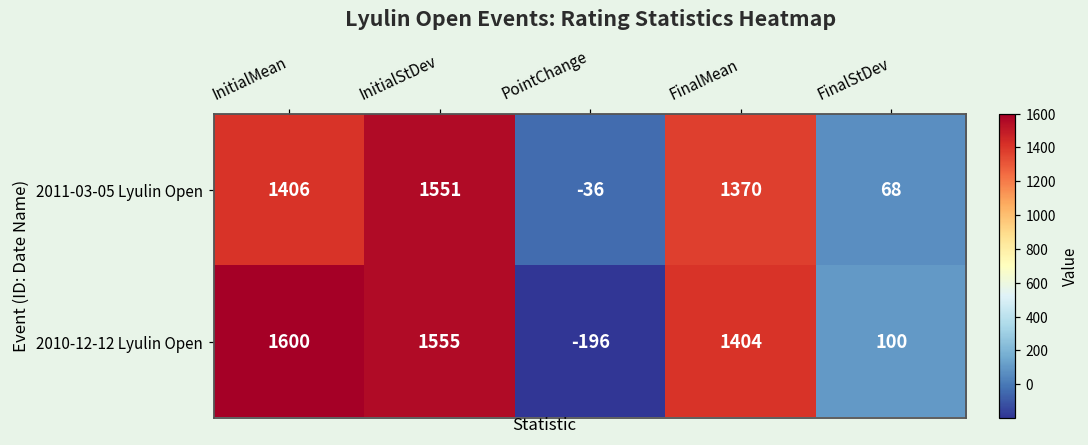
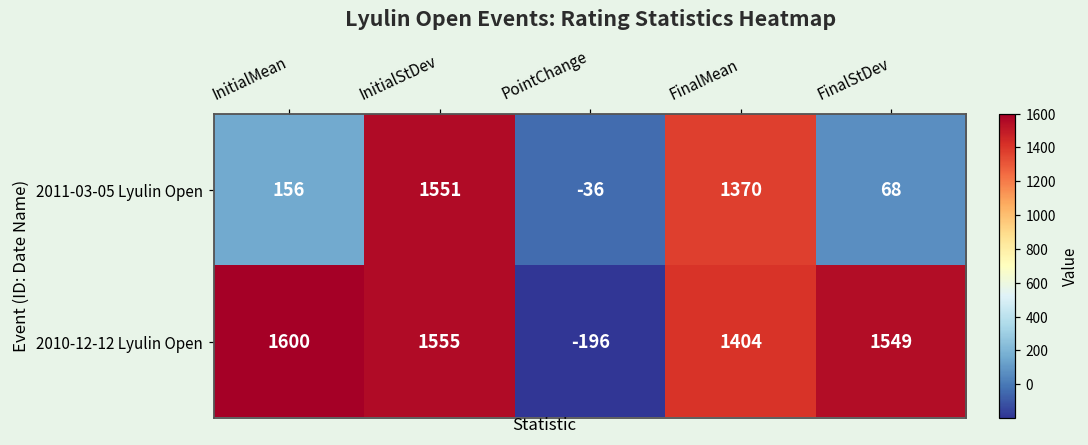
2011-03-05 Lyulin Open, InitialMean: 1406 -> 156
2010-12-12 Lyulin Open, FinalStDev: 100 -> 1549
